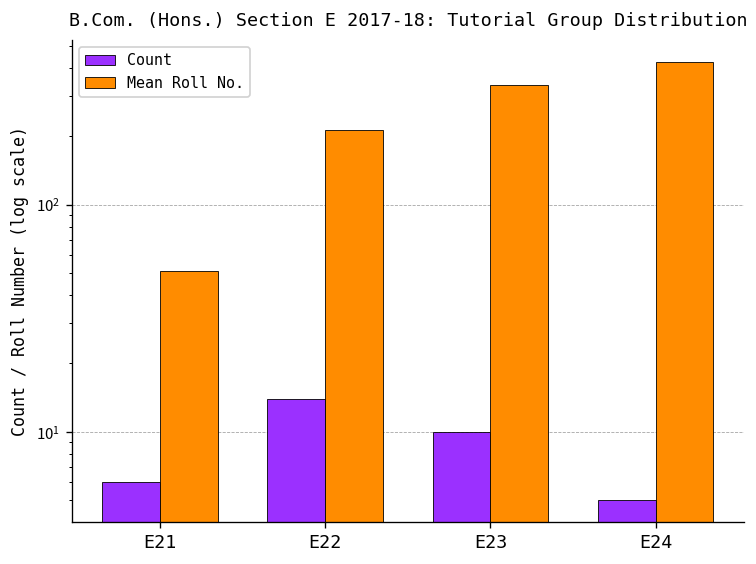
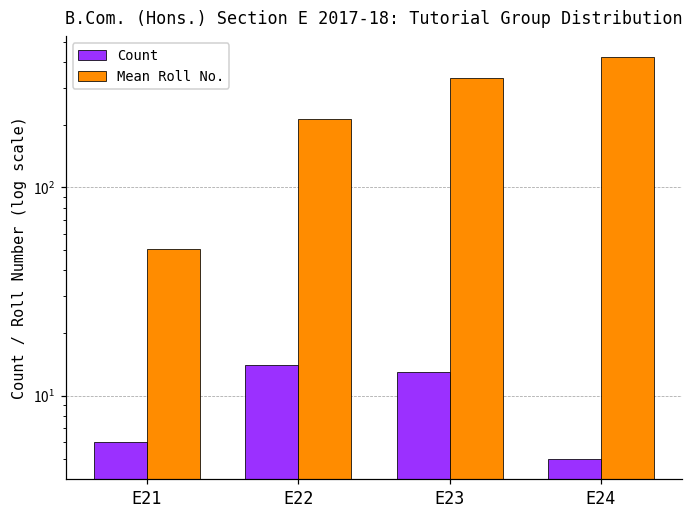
Count, E23: 10 -> 13
